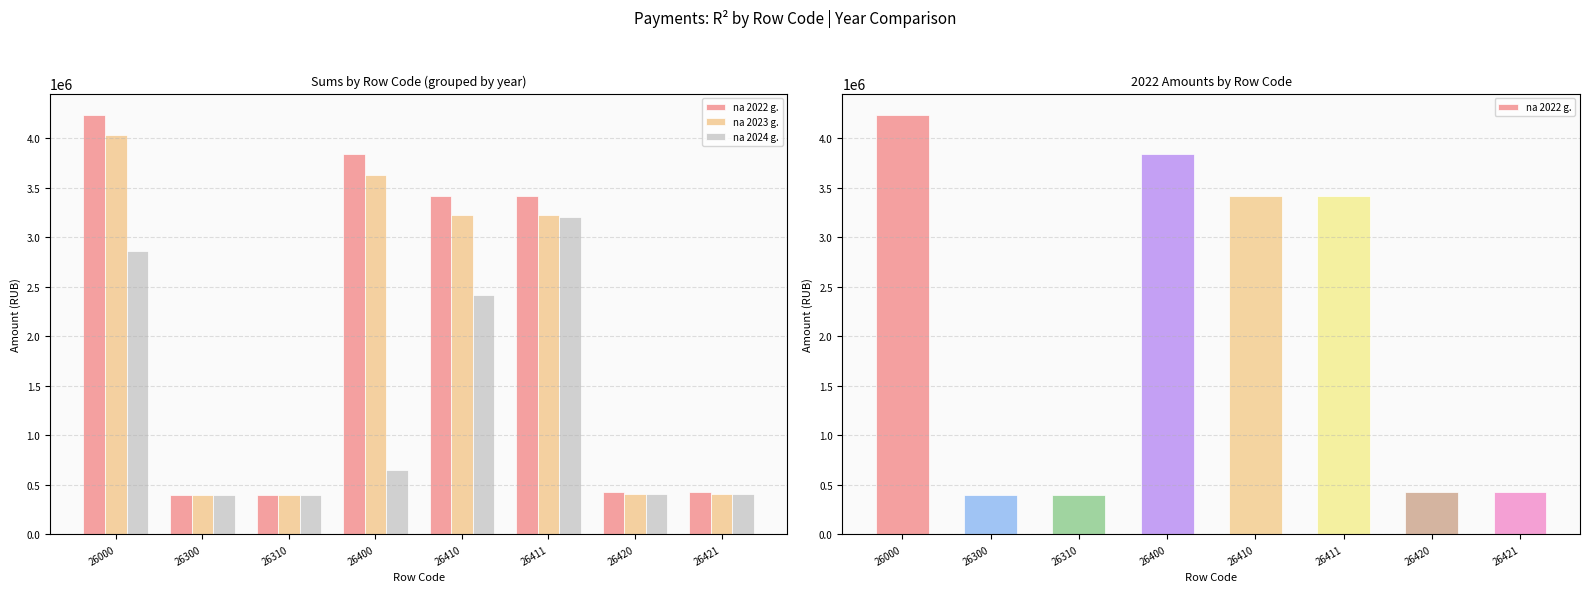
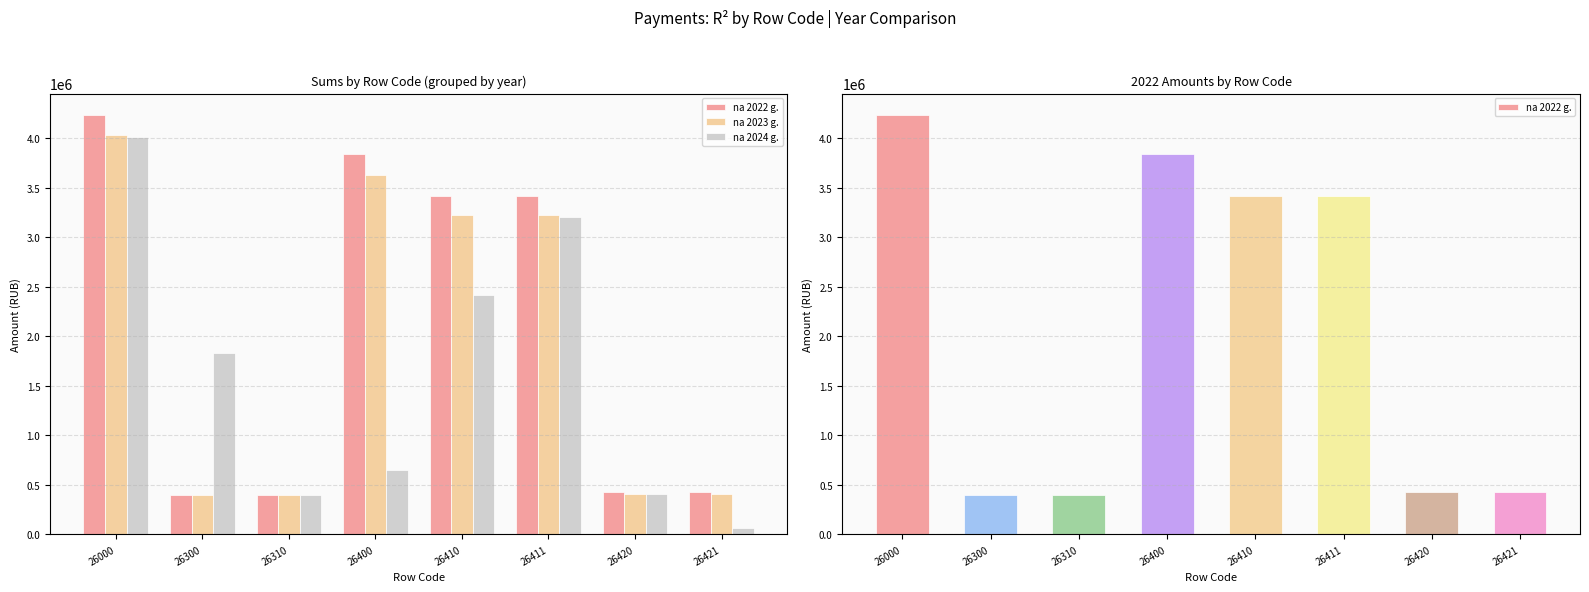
Sums by Row Code (grouped by year), na 2024 g., 26000: 2900000 -> 4000000
Sums by Row Code (grouped by year), na 2024 g., 26300: 400000 -> 1800000
Sums by Row Code (grouped by year), na 2024 g., 26421: 400000 -> 100000
